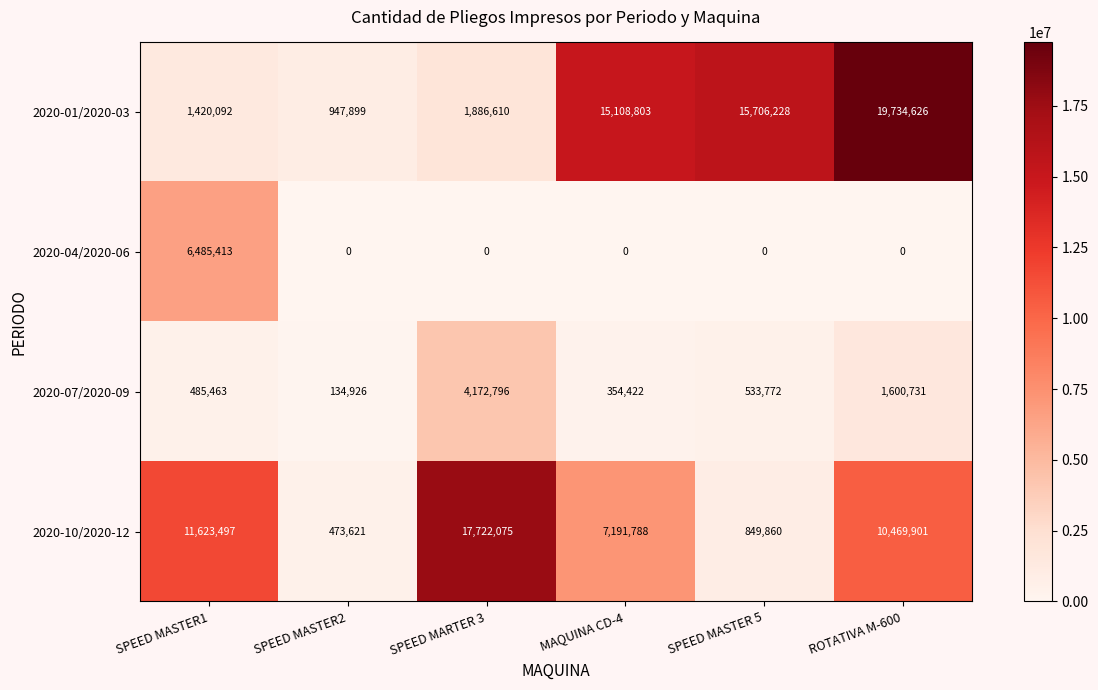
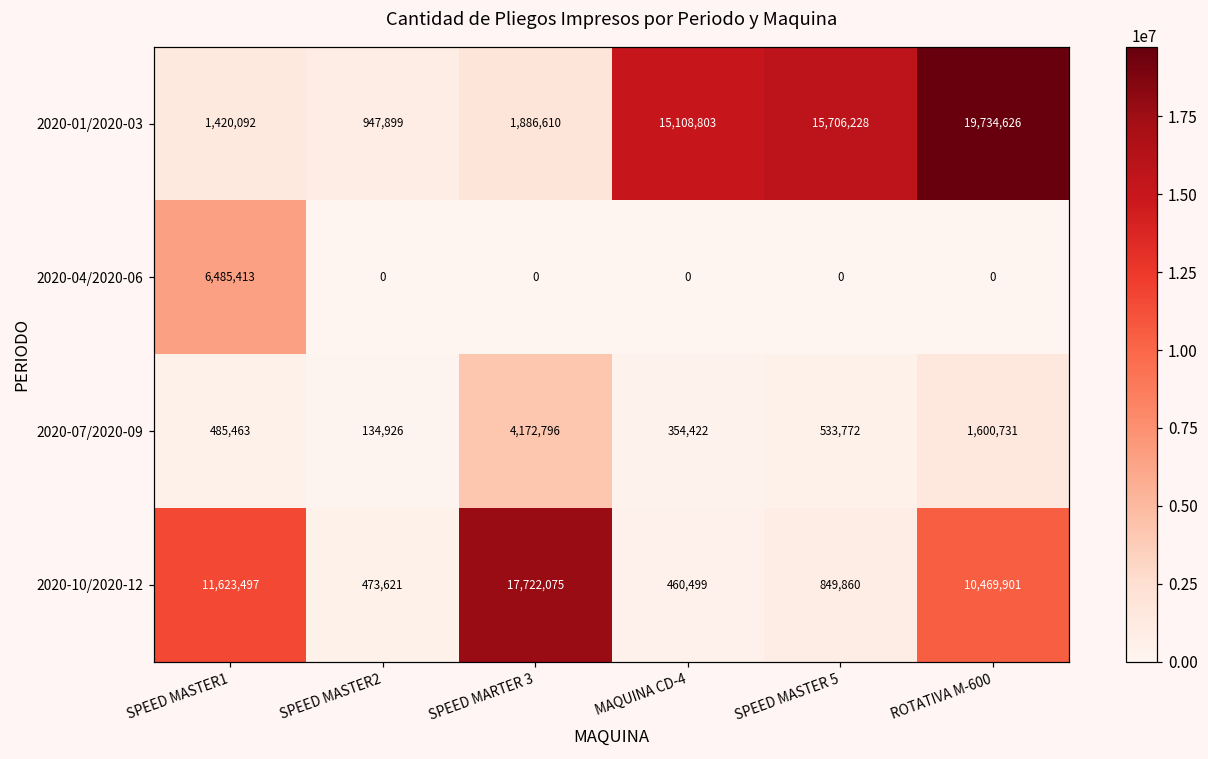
2020-10/2020-12, MAQUINA CD-4: 7,191,788 -> 460,499
